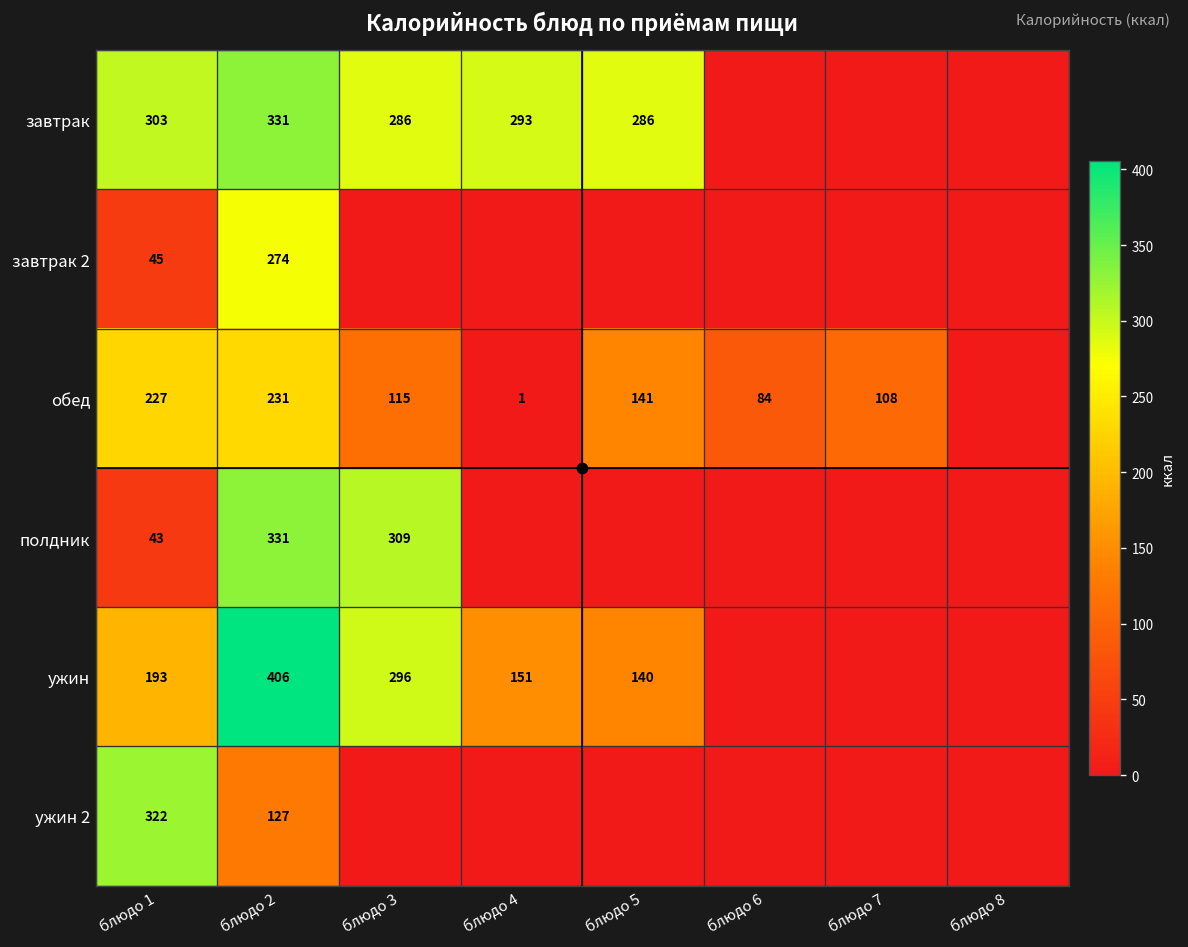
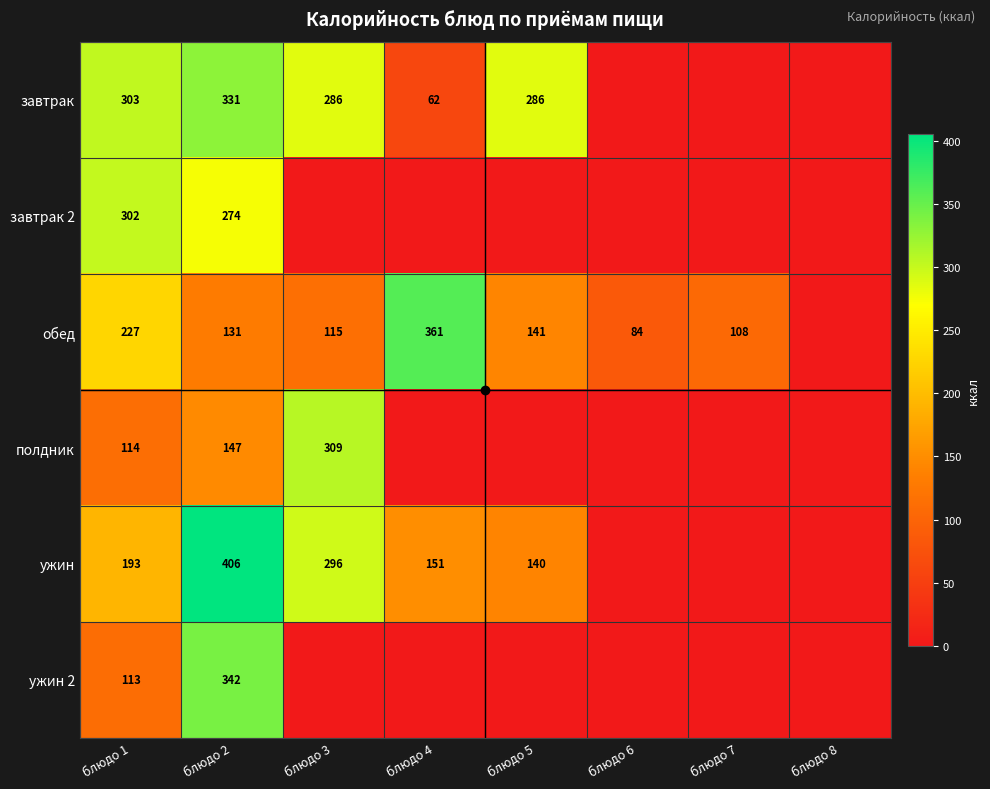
завтрак, блюдо 4: 293 -> 62
завтрак 2, блюдо 1: 45 -> 302
обед, блюдо 2: 231 -> 131
обед, блюдо 4: 1 -> 361
полдник, блюдо 1: 43 -> 114
полдник, блюдо 2: 331 -> 147
ужин 2, блюдо 1: 322 -> 113
ужин 2, блюдо 2: 127 -> 342
